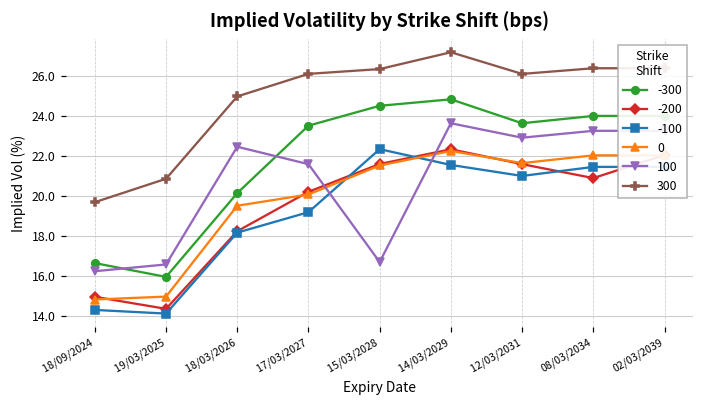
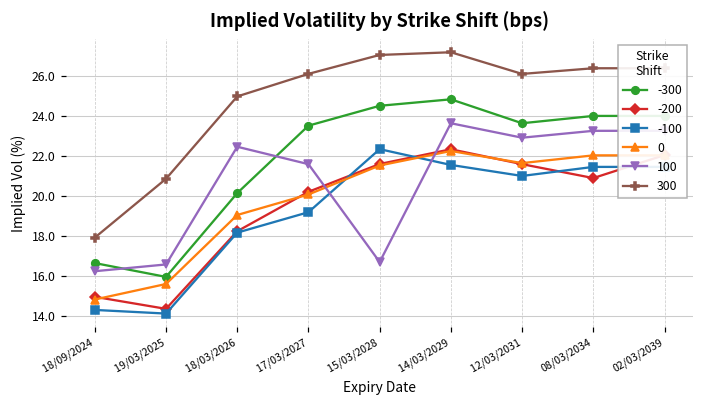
300, 18/09/2024: 19.7 -> 17.9
0, 19/03/2025: 15.0 -> 15.6
0, 18/03/2026: 19.5 -> 19.0
300, 15/03/2028: 26.3 -> 27.1
